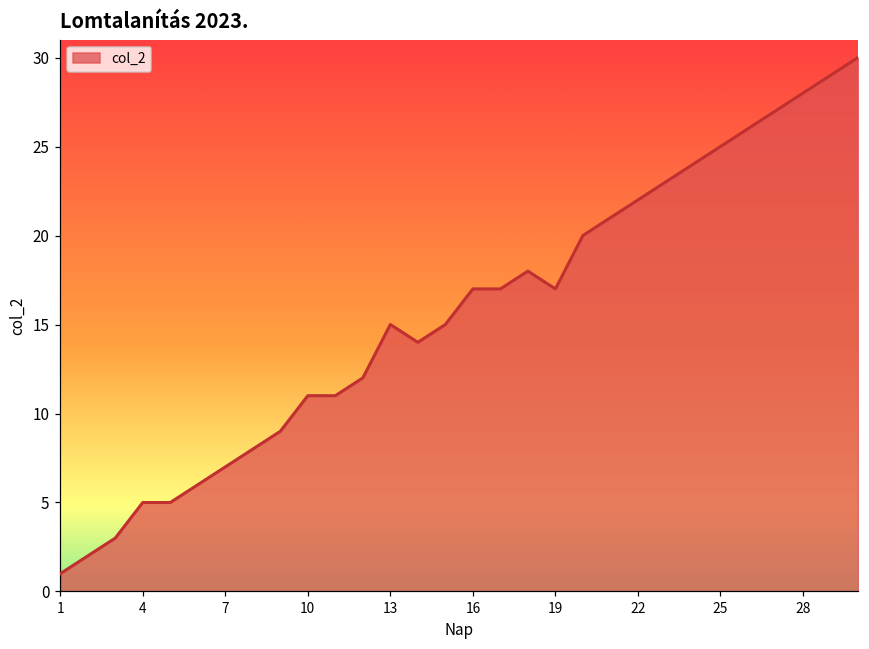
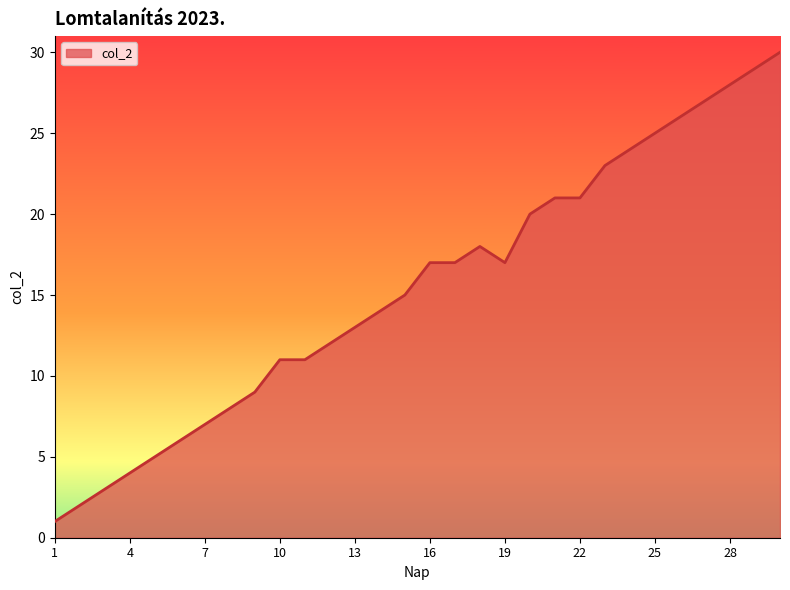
4: 5 -> 4
13: 15 -> 13
22: 22 -> 21
